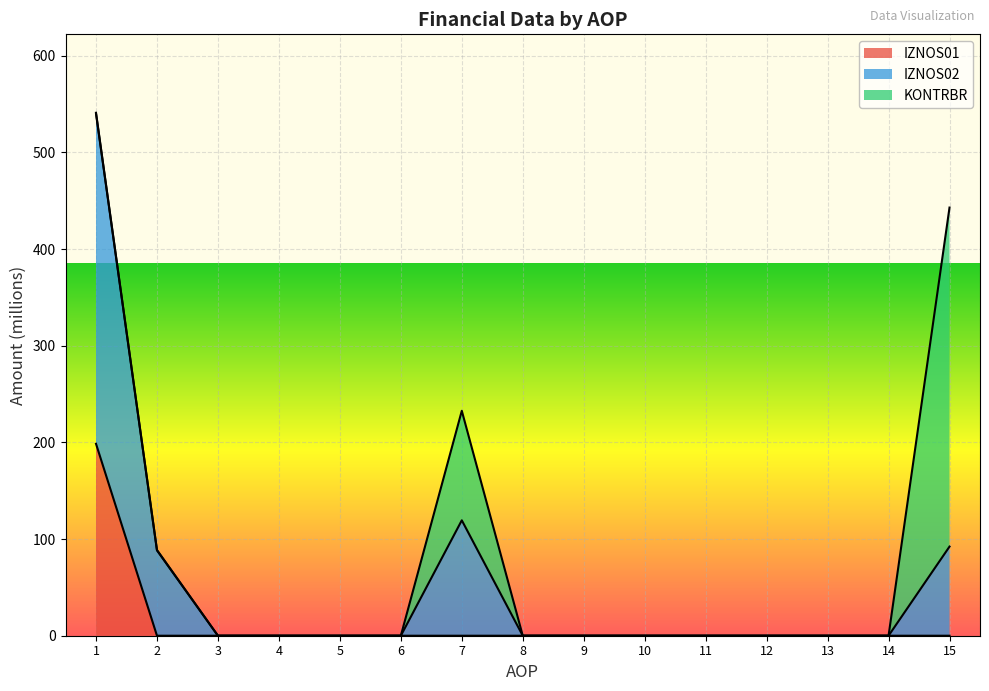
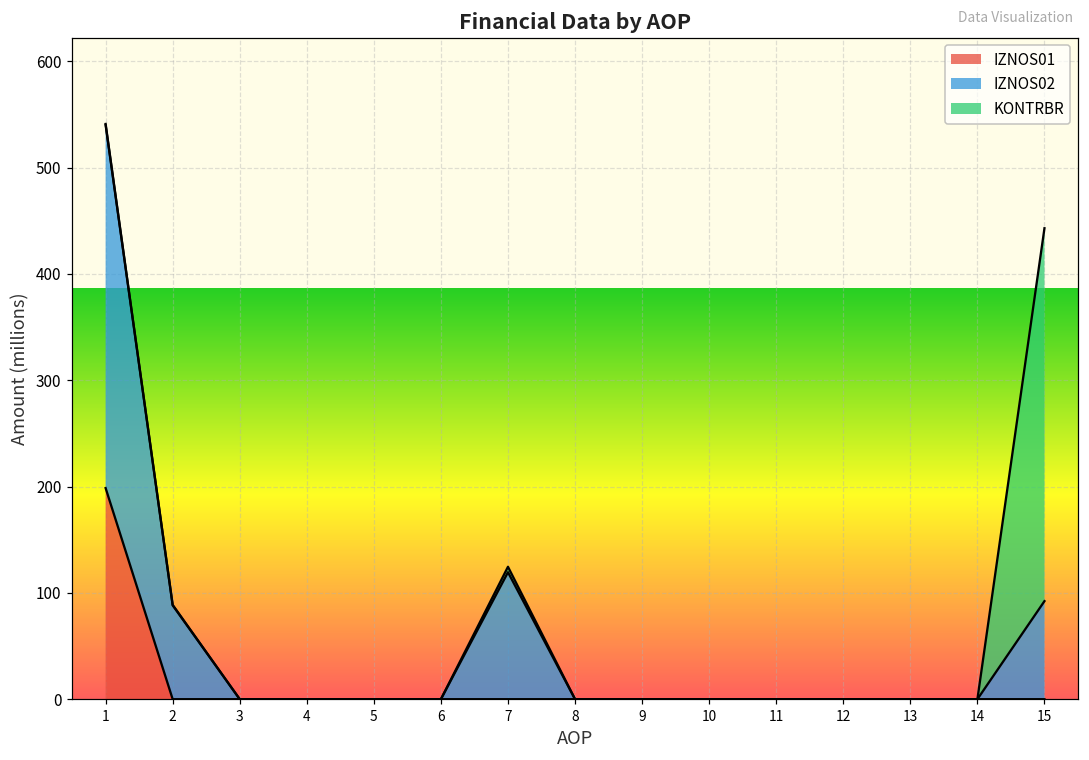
KONTRBR, 7: 110 -> 10
